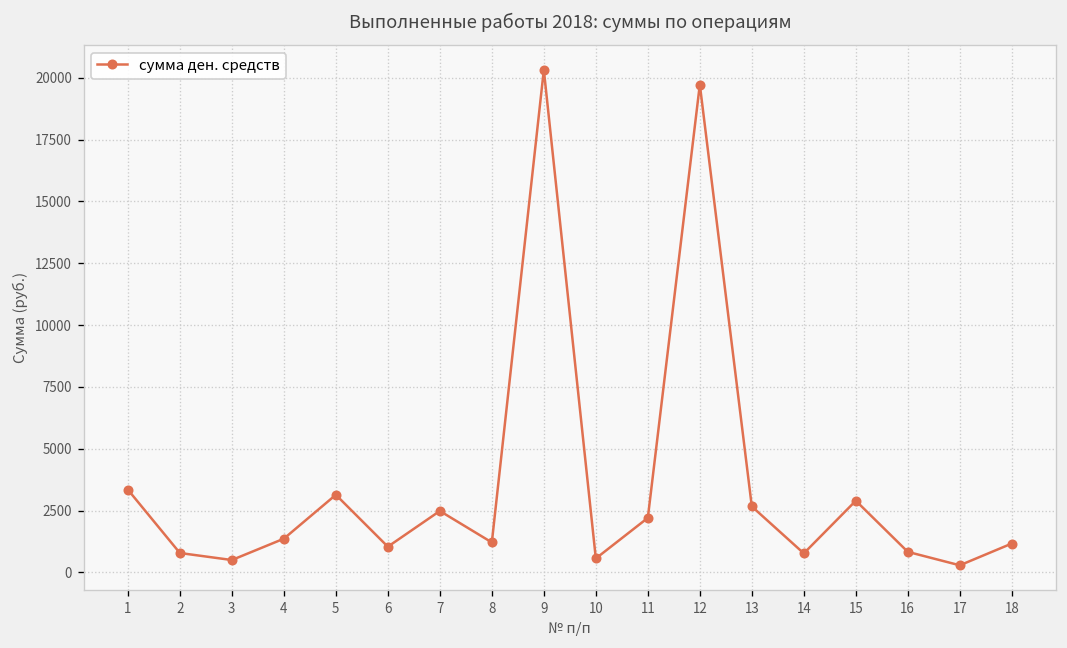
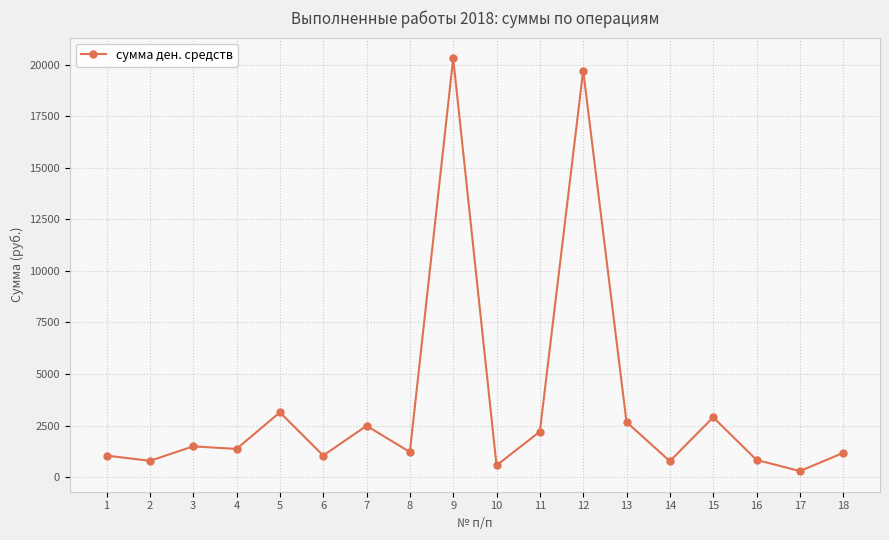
1: 3300 -> 1000
3: 500 -> 1500
